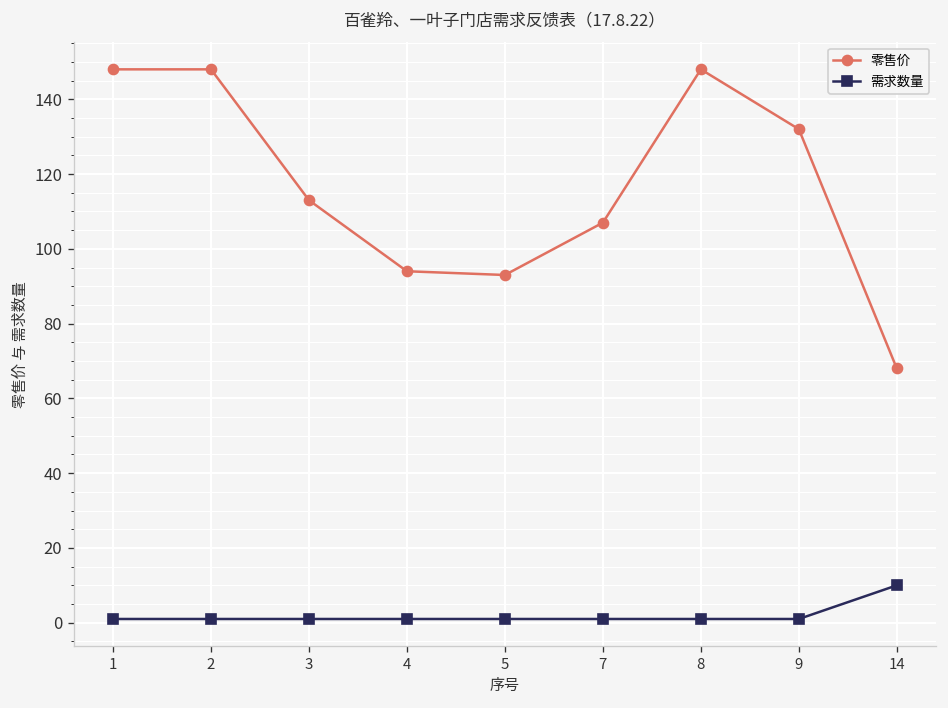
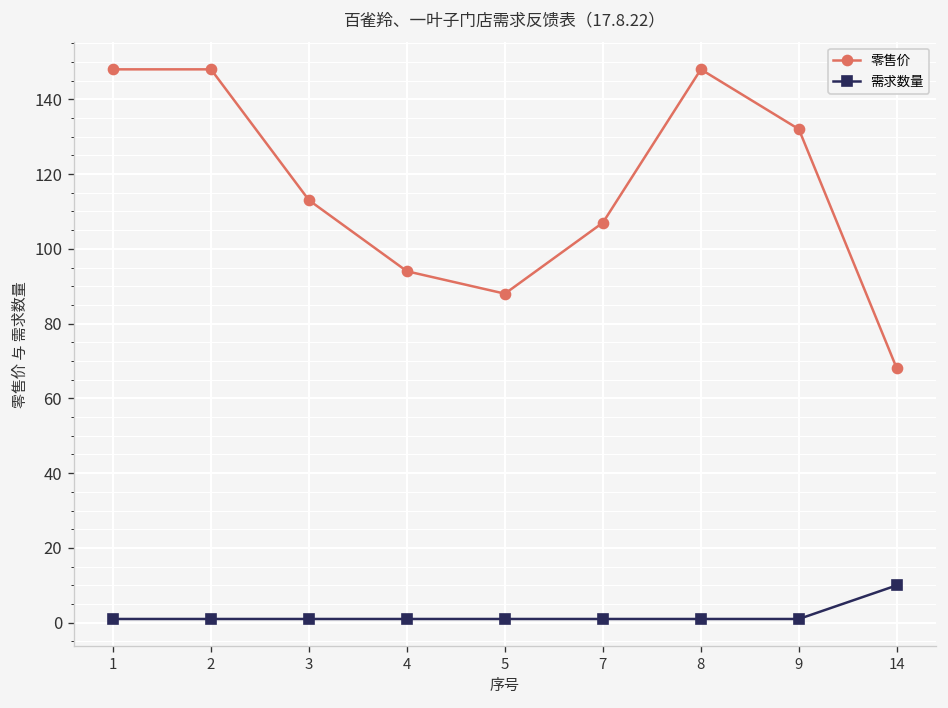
零售价, 5: 93 -> 88
